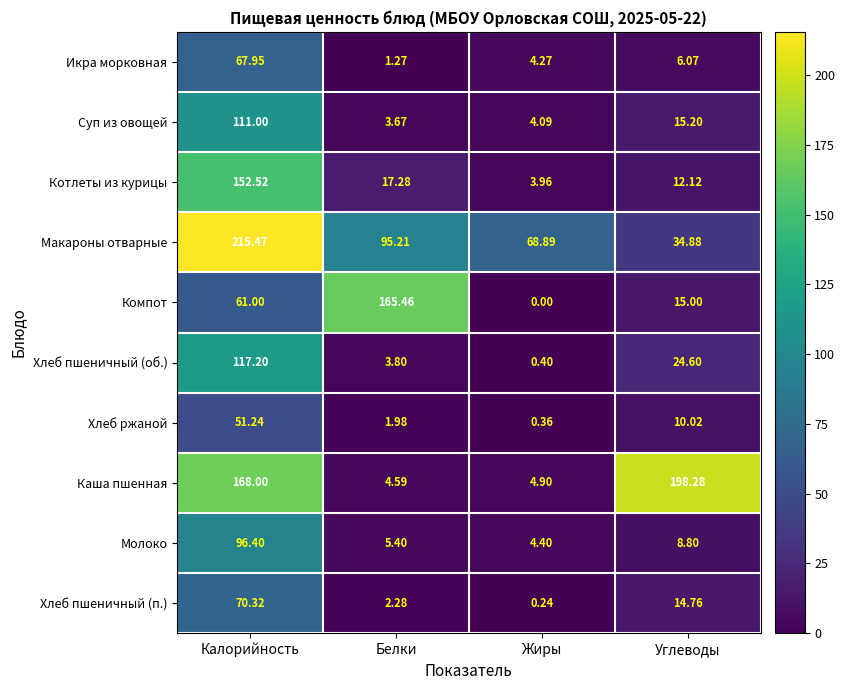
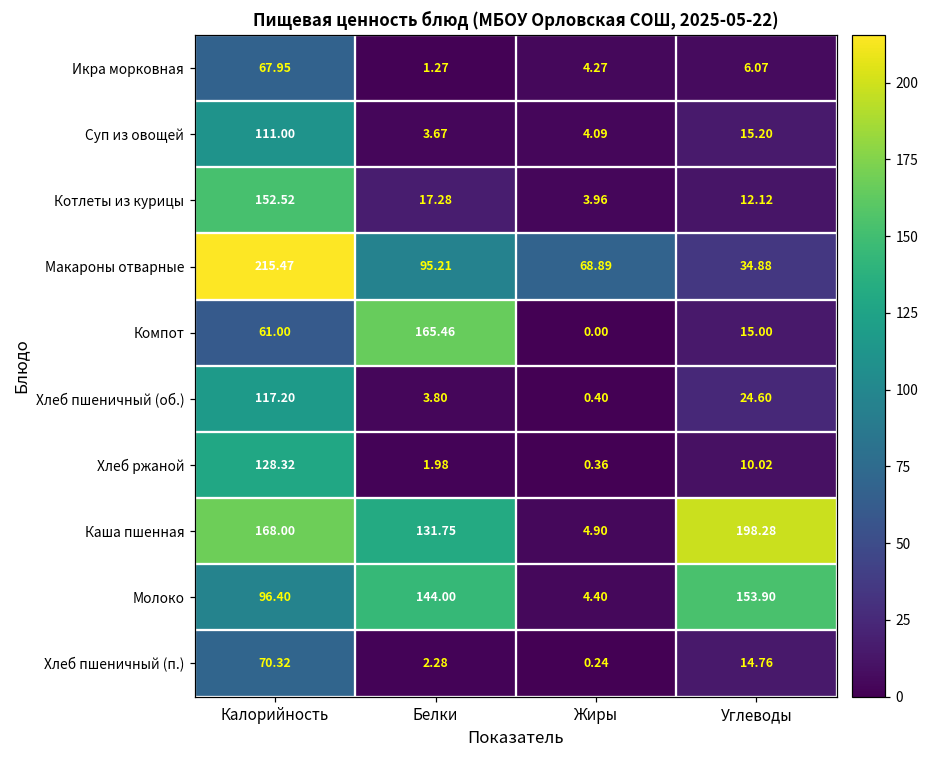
Хлеб ржаной, Калорийность: 51.24 -> 128.32
Каша пшенная, Белки: 4.59 -> 131.75
Молоко, Белки: 5.40 -> 144.00
Молоко, Углеводы: 8.80 -> 153.90
